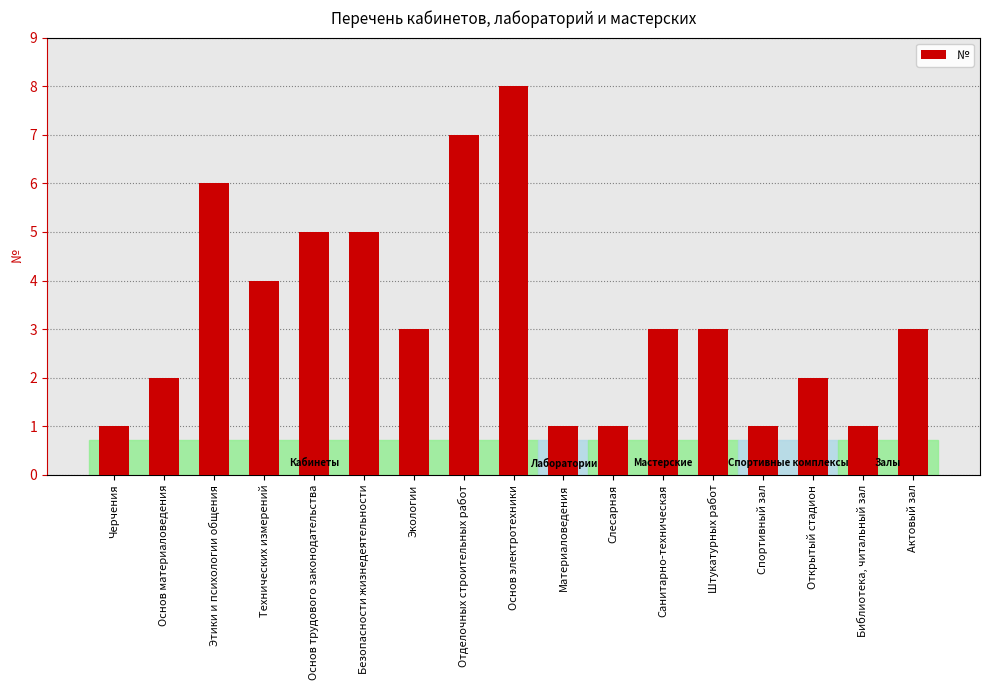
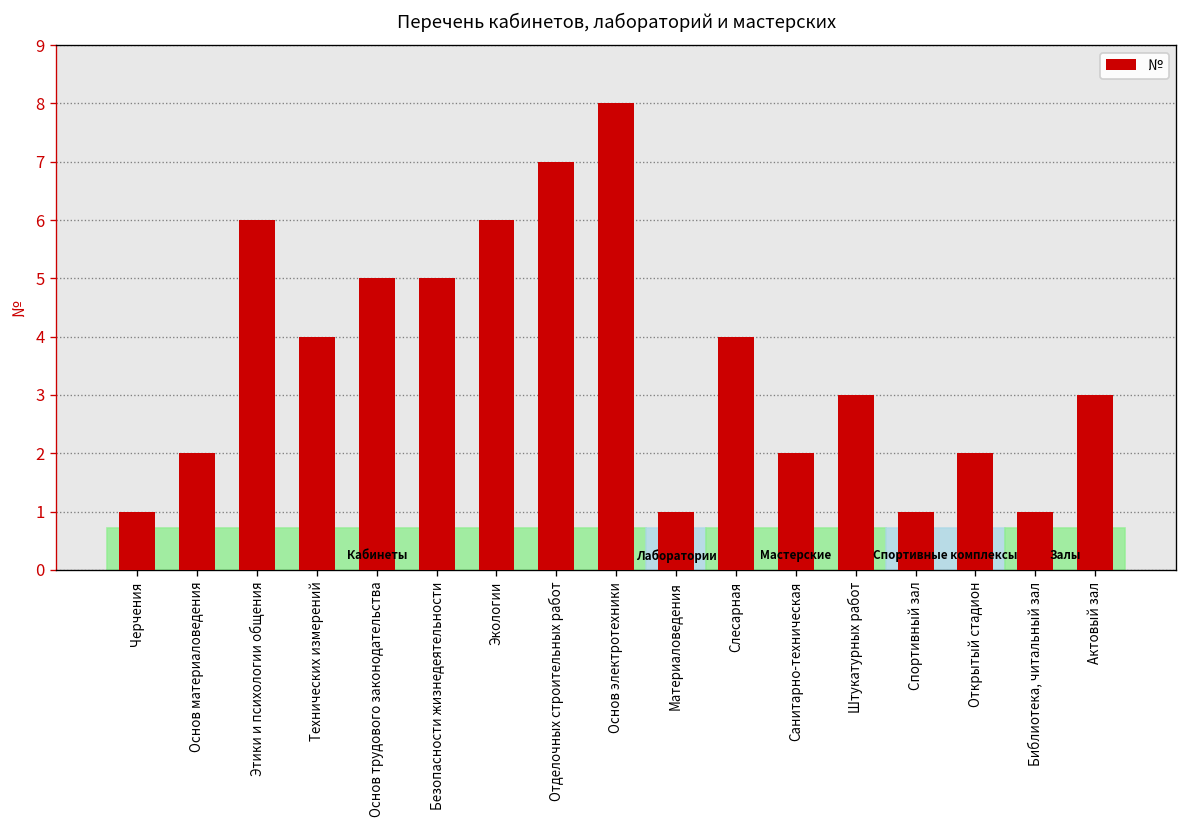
Экологии: 3 -> 6
Слесарная: 1 -> 4
Санитарно-техническая: 3 -> 2
